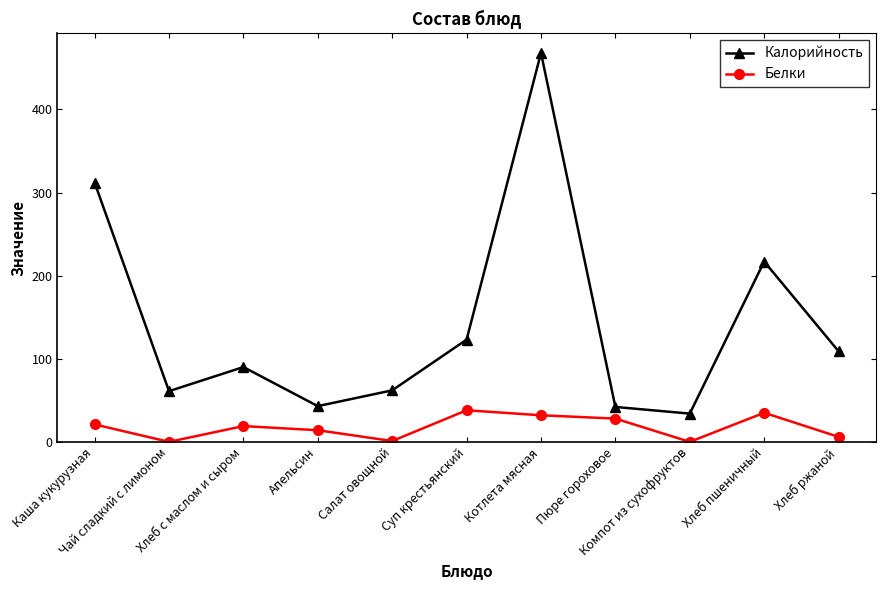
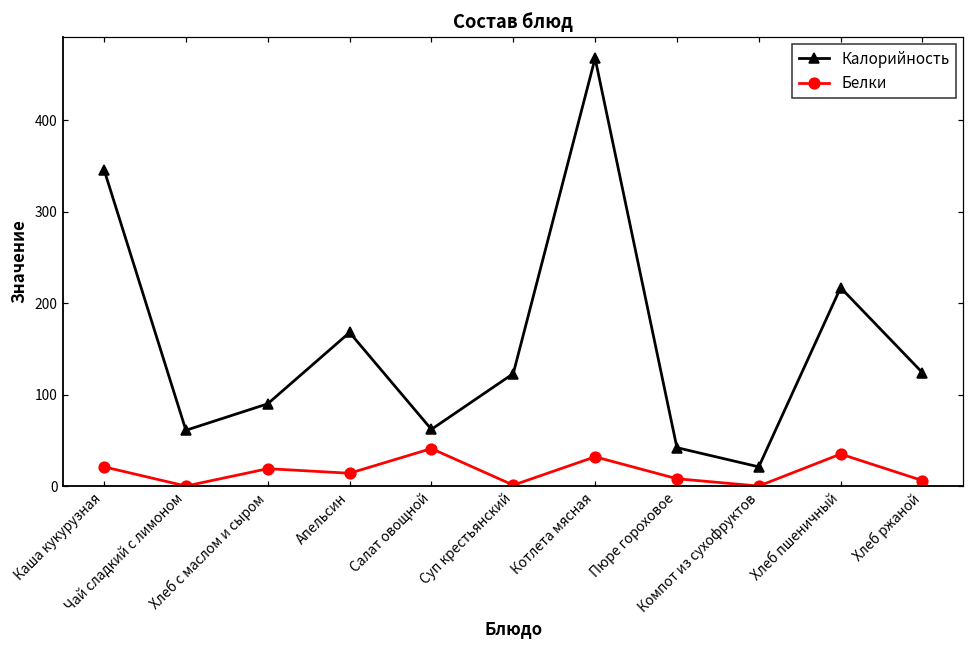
Калорийность, Каша кукурузная: 310 -> 350
Калорийность, Апельсин: 40 -> 170
Белки, Салат овощной: 0 -> 40
Белки, Суп крестьянский: 40 -> 0
Белки, Пюре гороховое: 30 -> 10
Калорийность, Компот из сухофруктов: 30 -> 20
Калорийность, Хлеб ржаной: 110 -> 120
